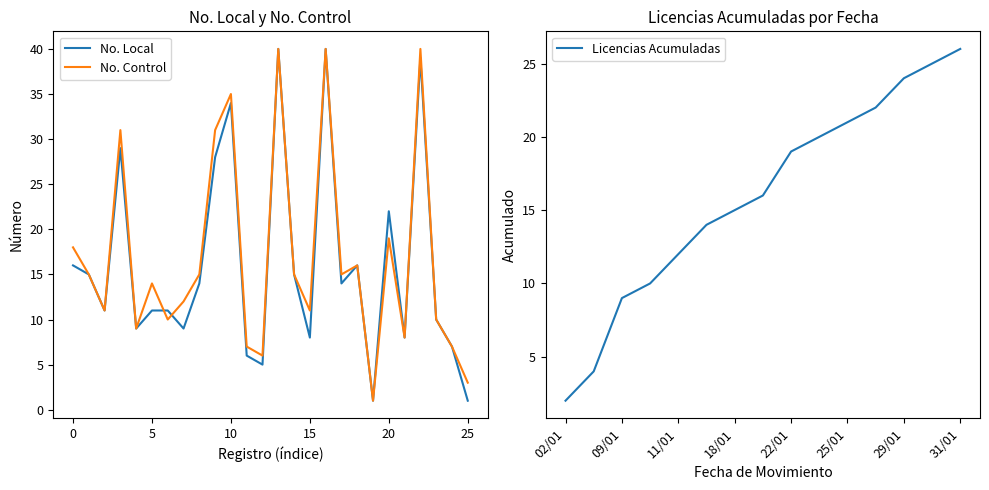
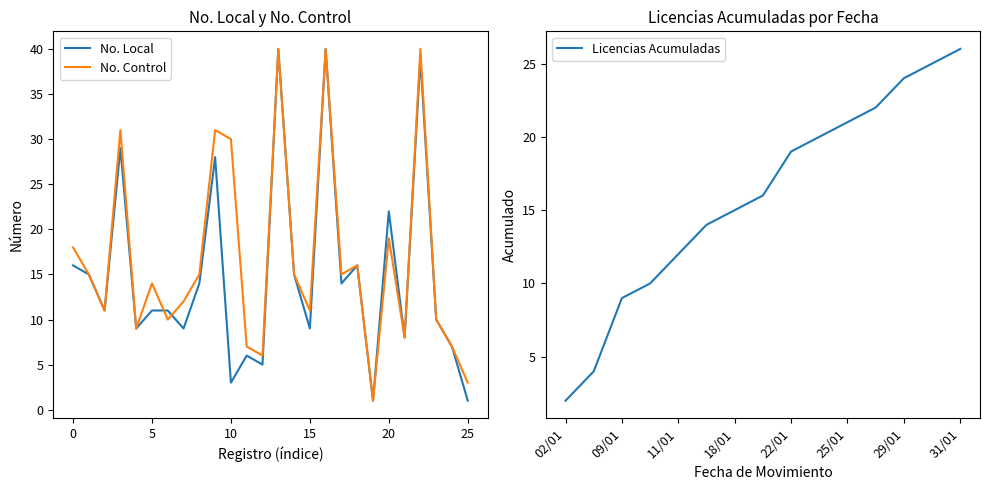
No. Local y No. Control, No. Local, 10: 34 -> 3
No. Local y No. Control, No. Control, 10: 35 -> 30
No. Local y No. Control, No. Local, 15: 8 -> 9
